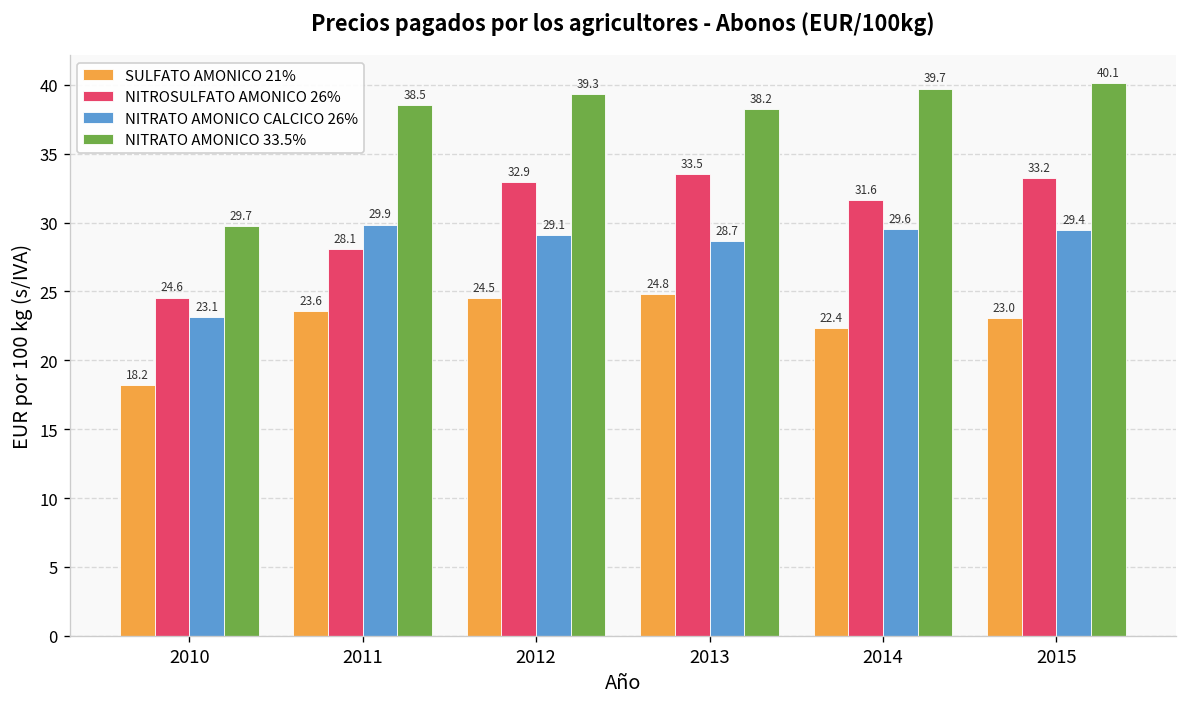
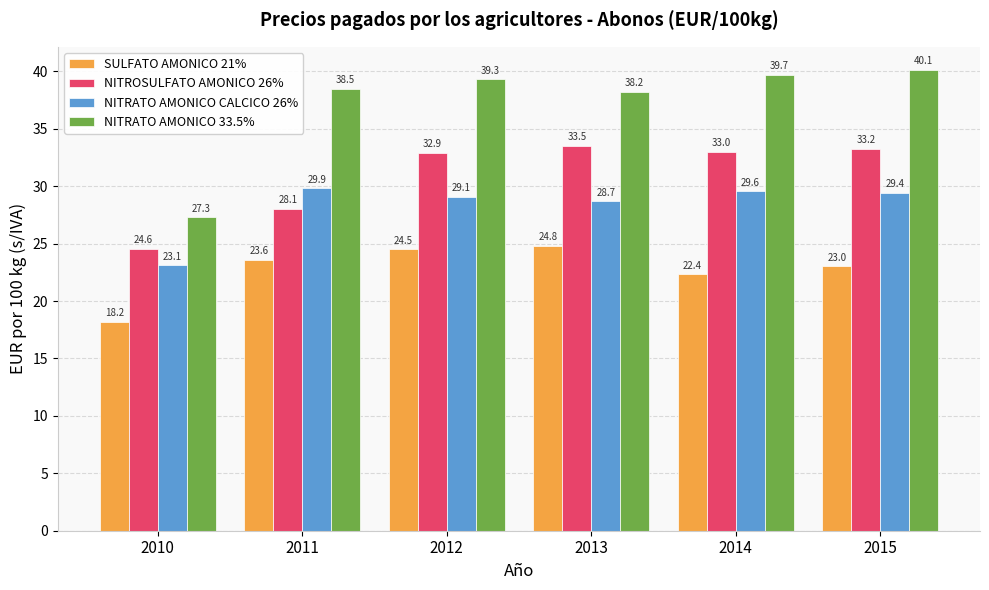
NITRATO AMONICO 33.5%, 2010: 29.7 -> 27.3
NITROSULFATO AMONICO 26%, 2014: 31.6 -> 33.0
